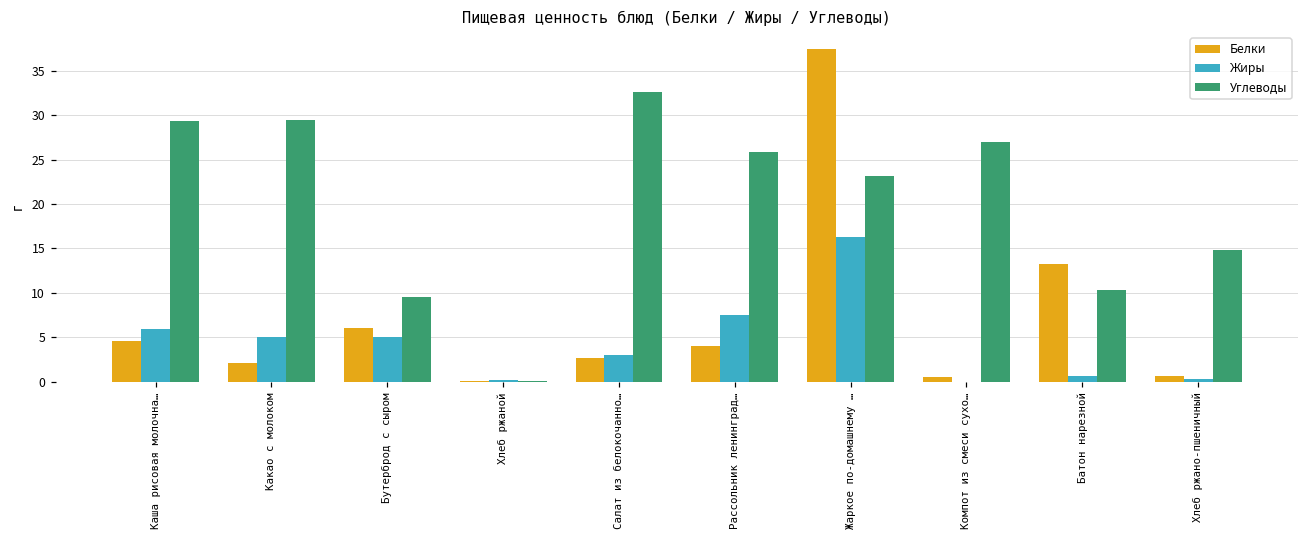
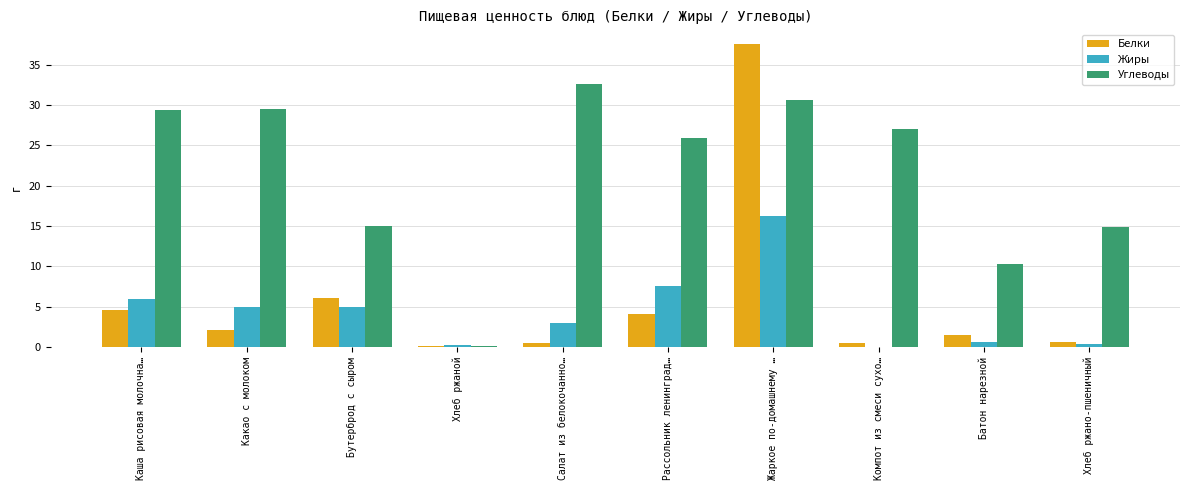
Углеводы, Бутерброд с сыром: 10 -> 15
Белки, Салат из белокочанно…: 3 -> 1
Углеводы, Жаркое по-домашнему …: 23 -> 31
Белки, Батон нарезной: 13 -> 2
